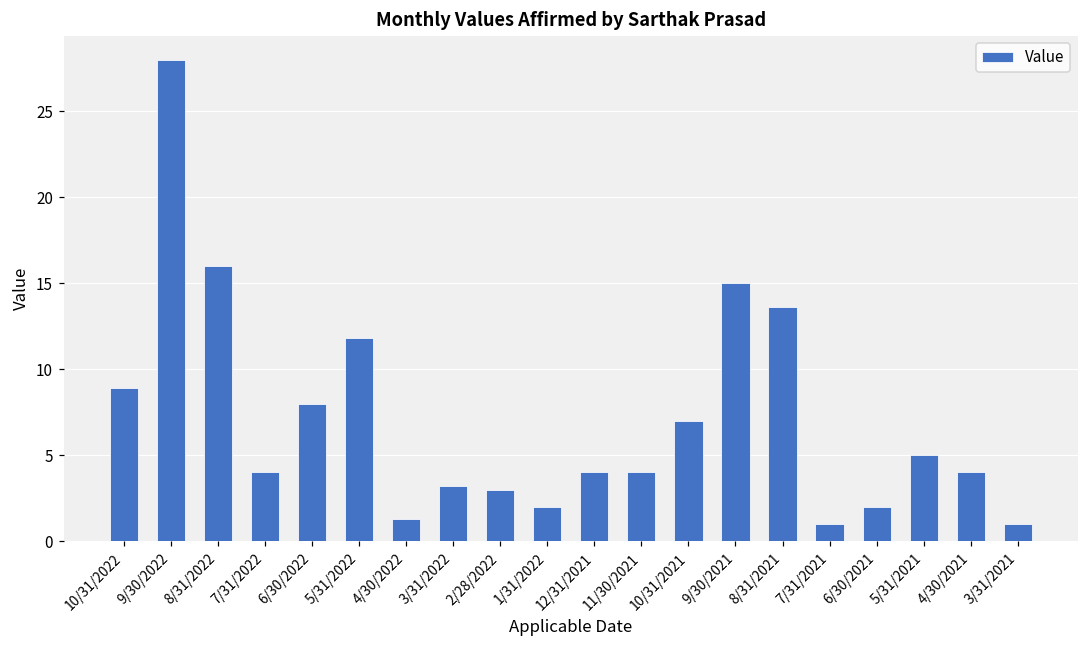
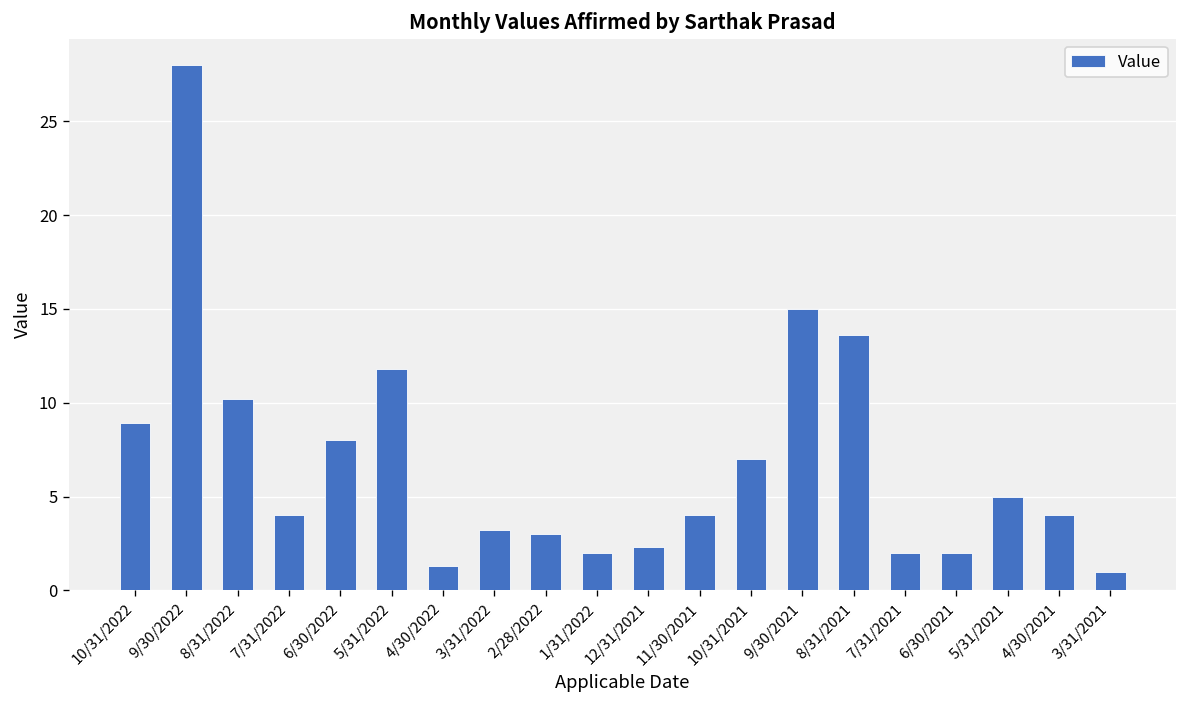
8/31/2022: 16.0 -> 10.2
12/31/2021: 4.0 -> 2.3
7/31/2021: 1 -> 2
